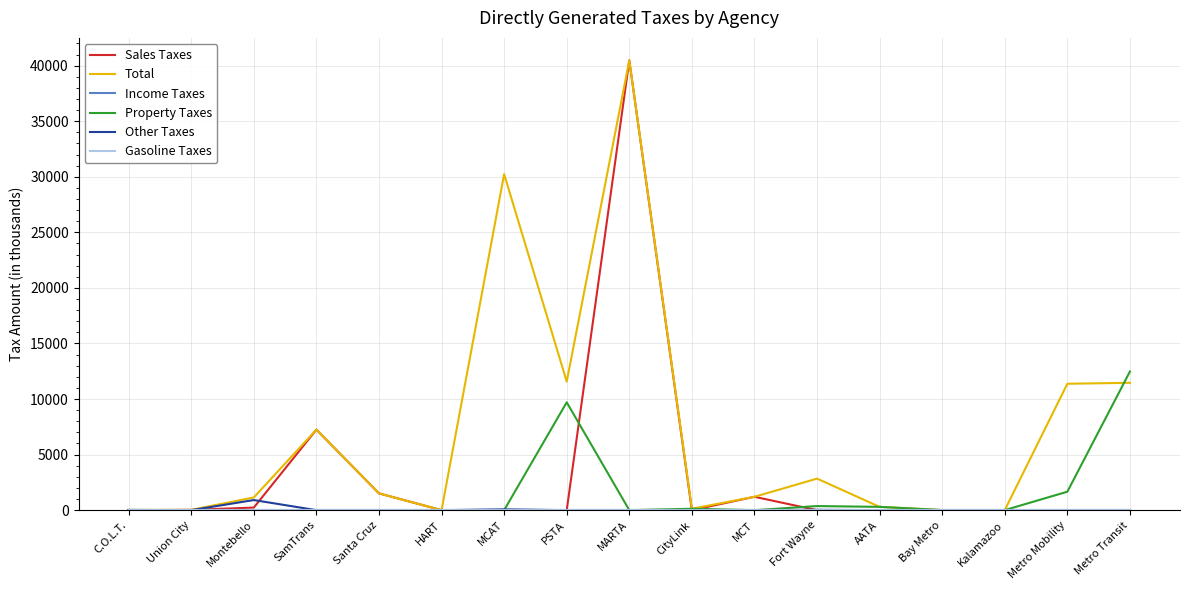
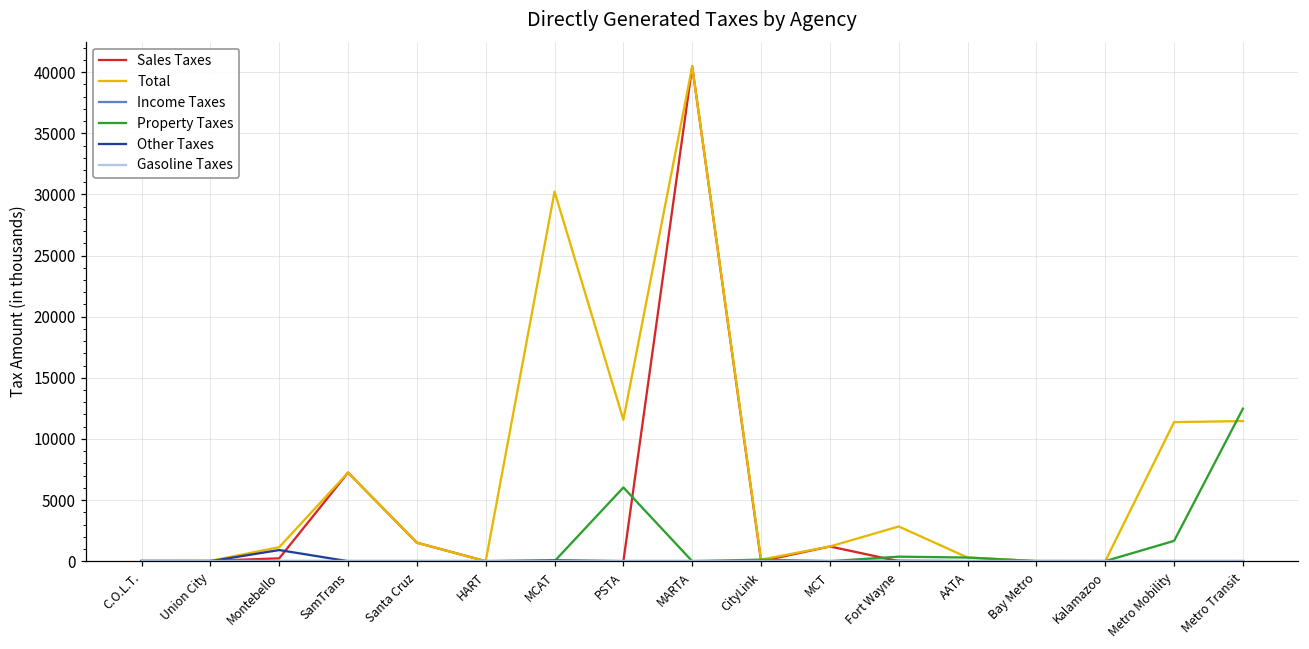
Property Taxes, PSTA: 9700 -> 6000
